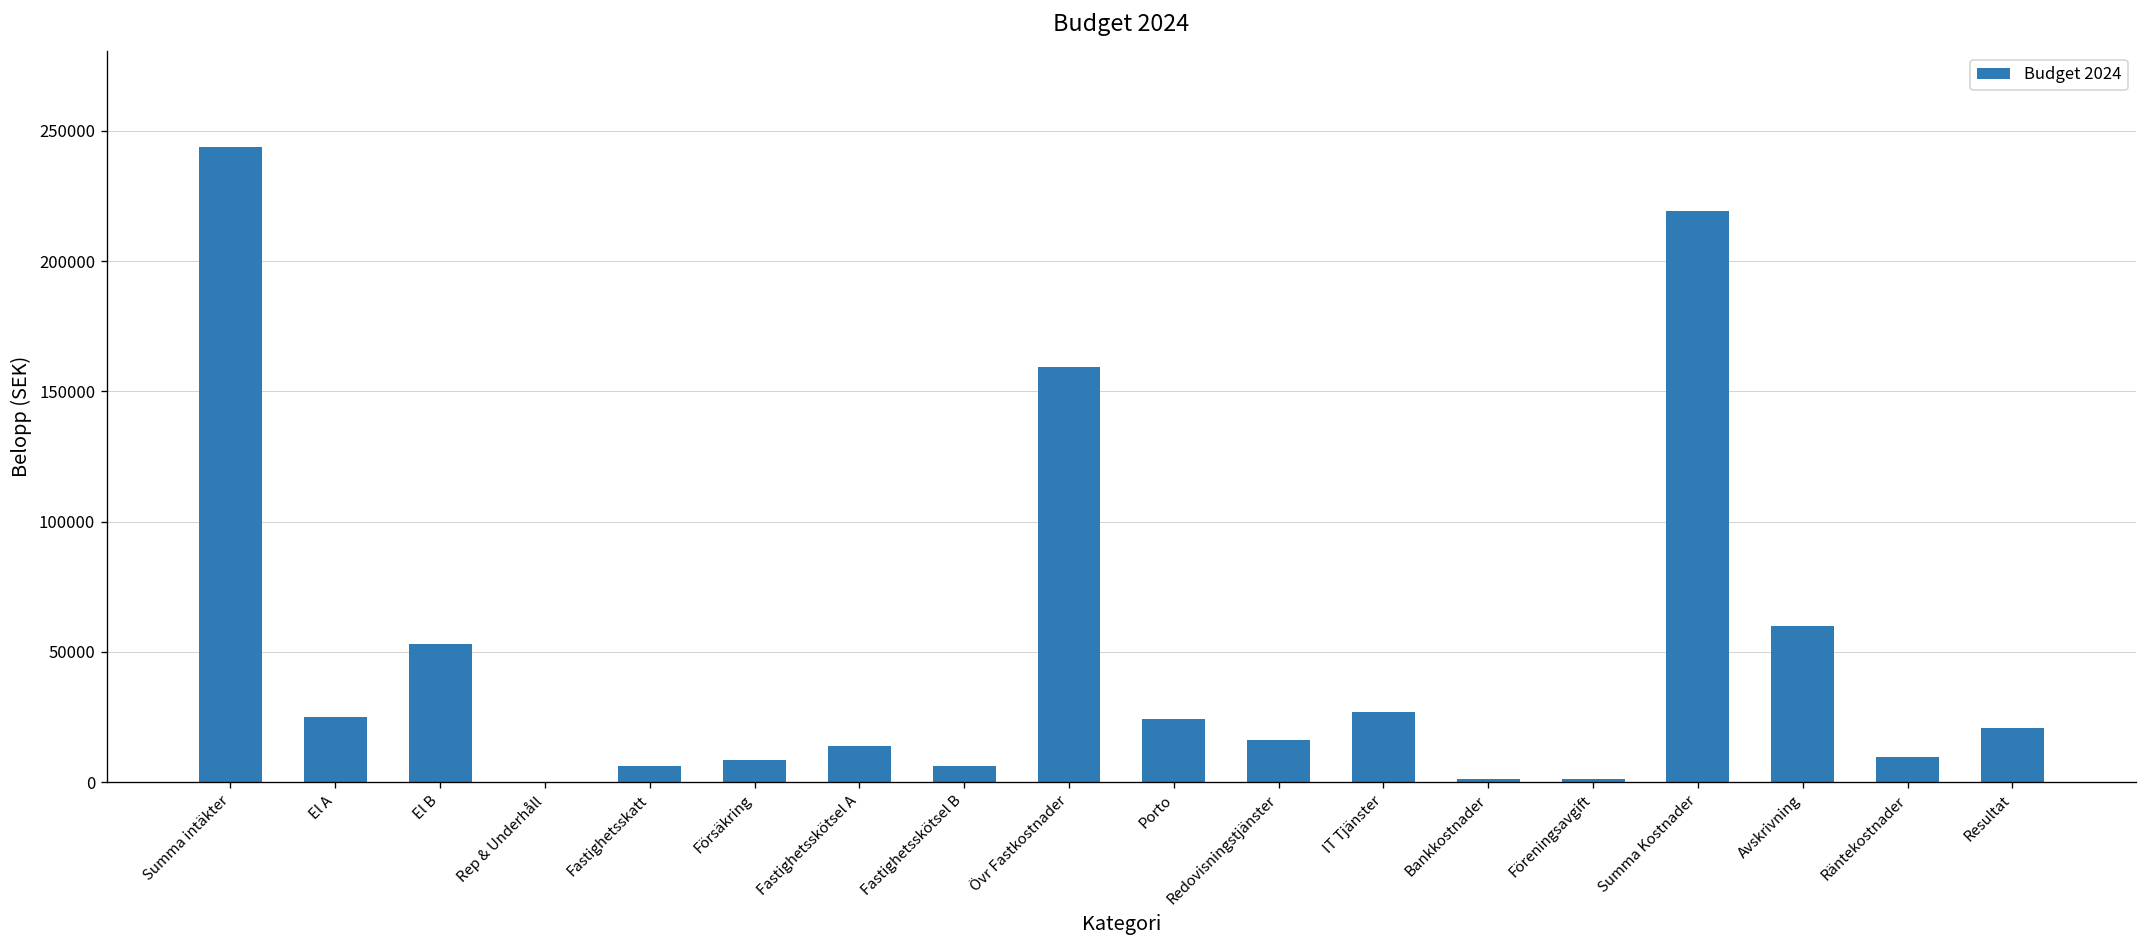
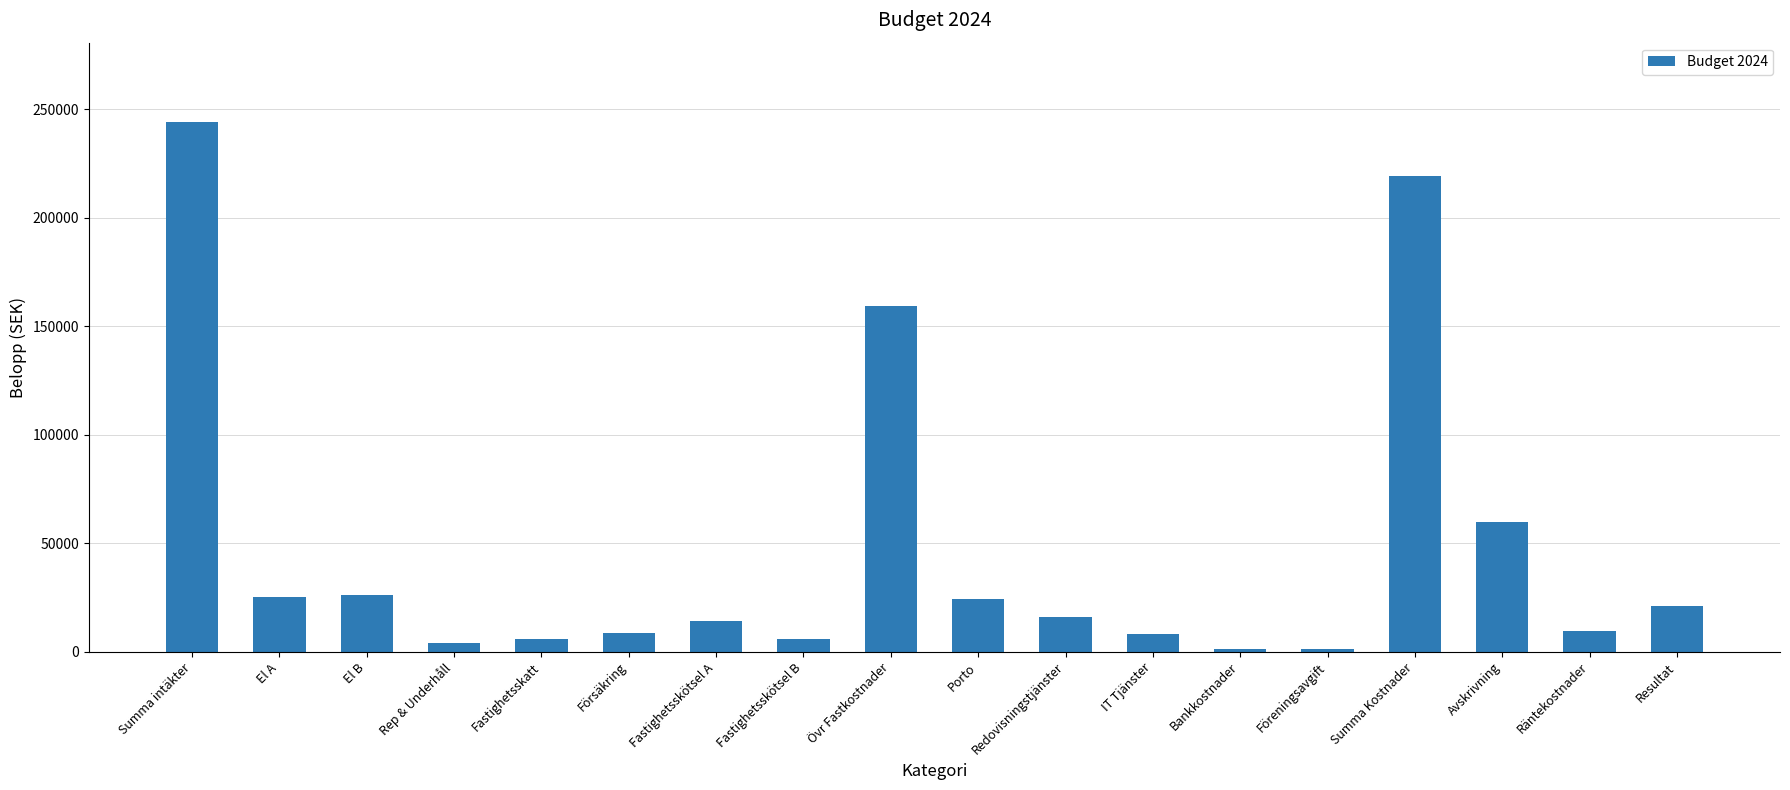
El B: 53000 -> 26000
Rep & Underhåll: 0 -> 4000
IT Tjänster: 27000 -> 8000
